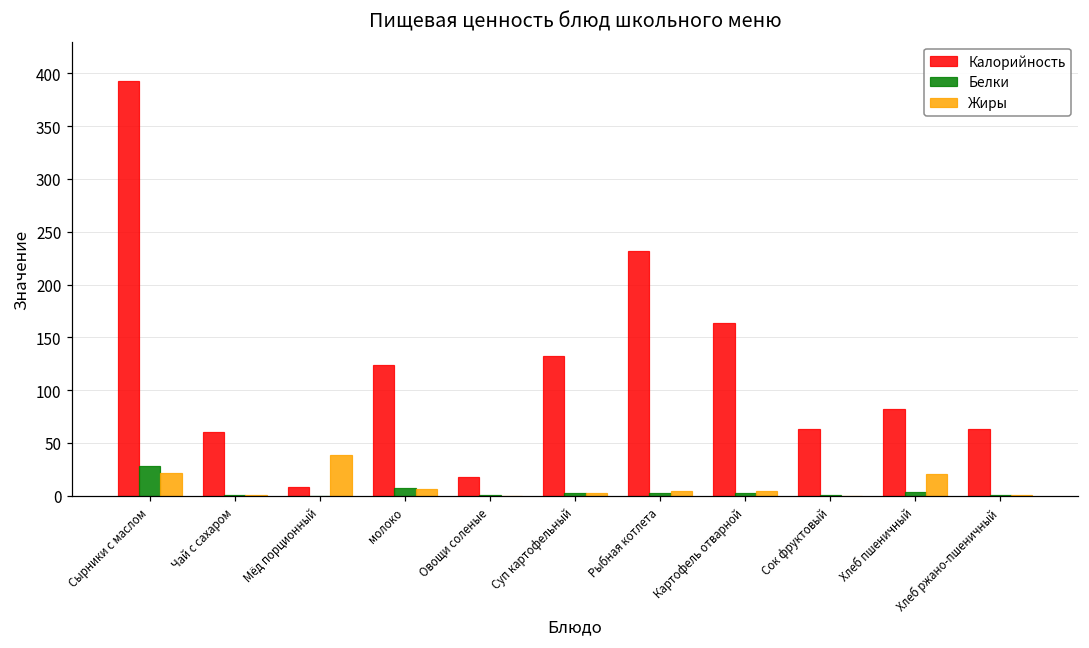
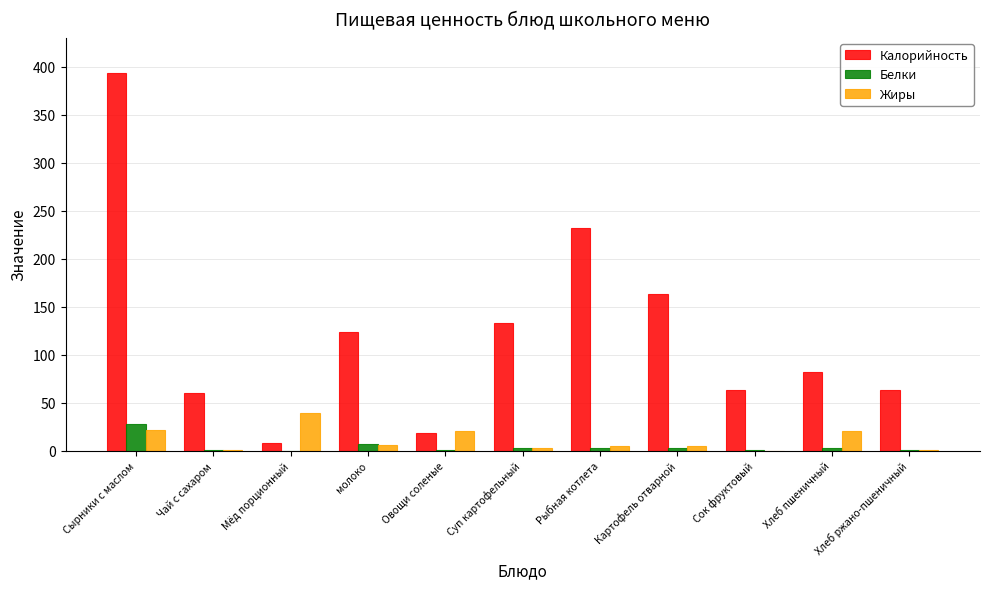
Жиры, Овощи соленые: 0 -> 20
